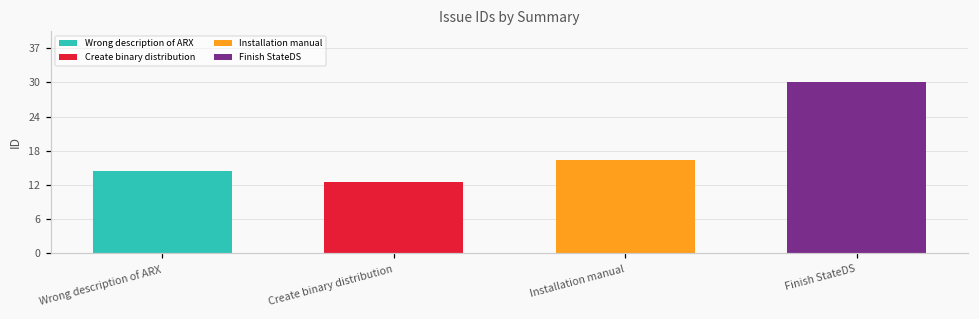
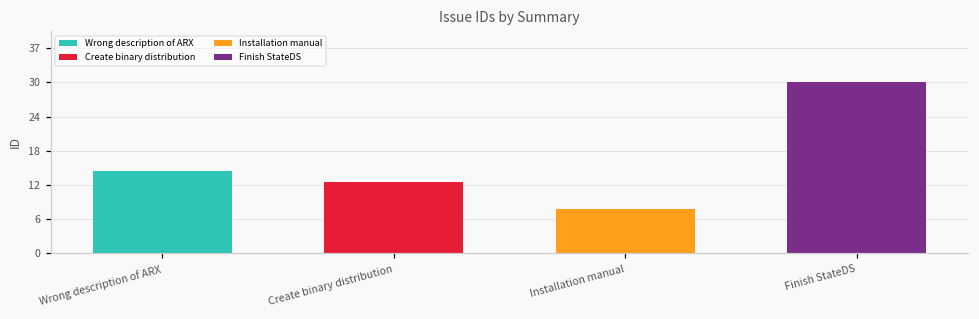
Installation manual: 17 -> 8
